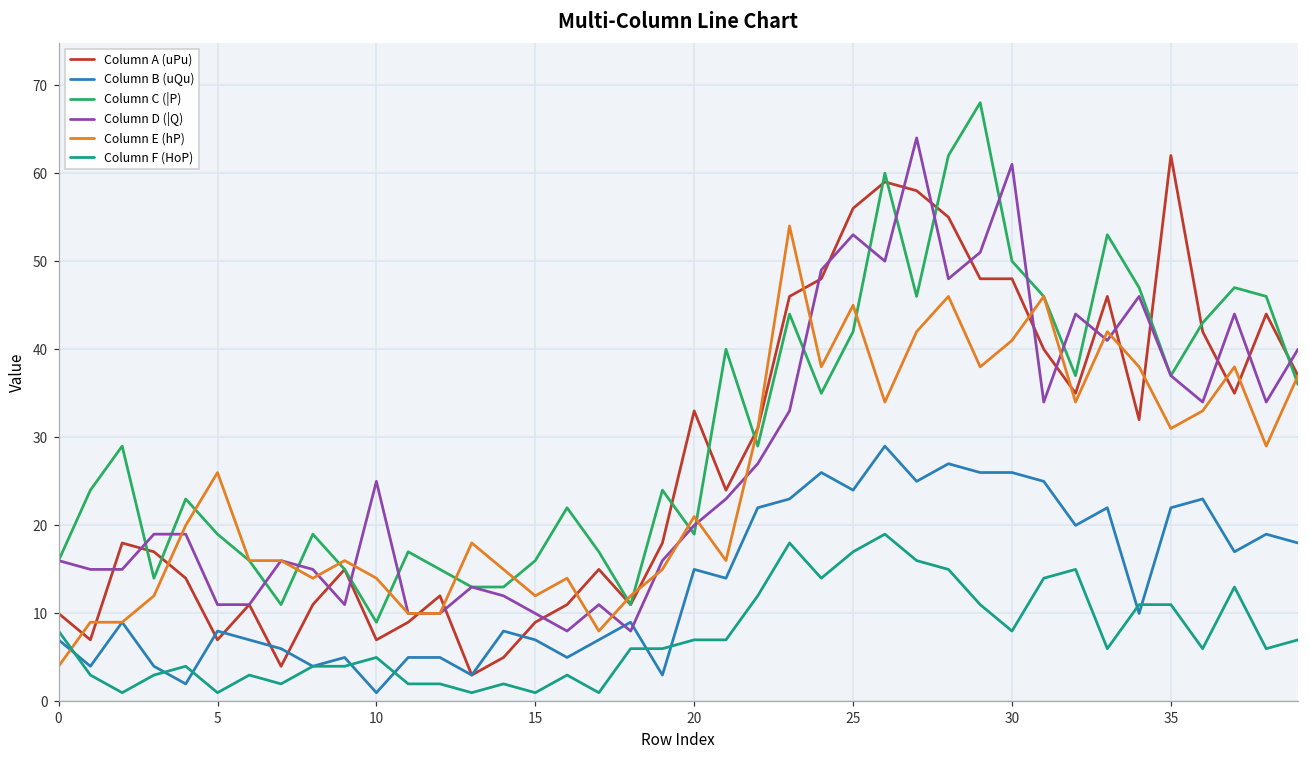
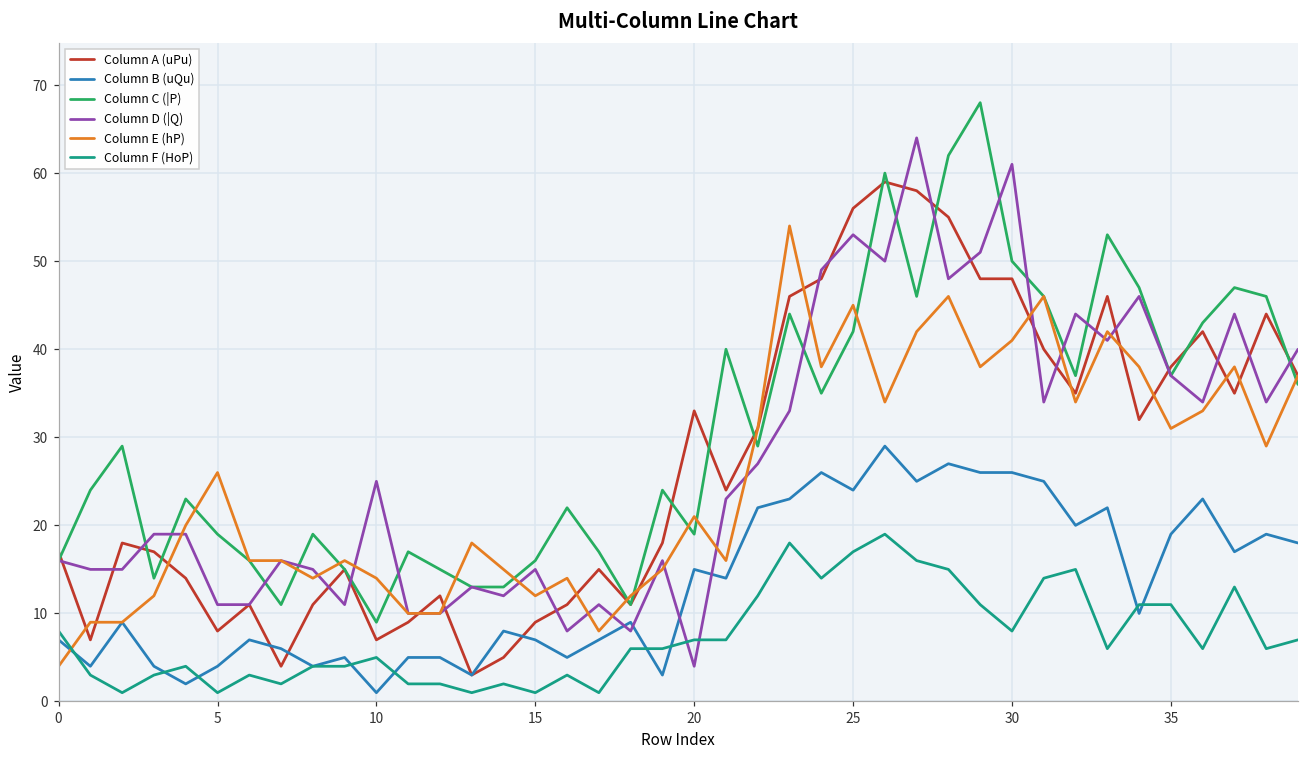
Column A (uPu), 0: 10 -> 17
Column A (uPu), 5: 7 -> 8
Column B (uQu), 5: 8 -> 4
Column D (|Q), 15: 10 -> 15
Column D (|Q), 20: 20 -> 4
Column A (uPu), 35: 62 -> 38
Column B (uQu), 35: 22 -> 19
